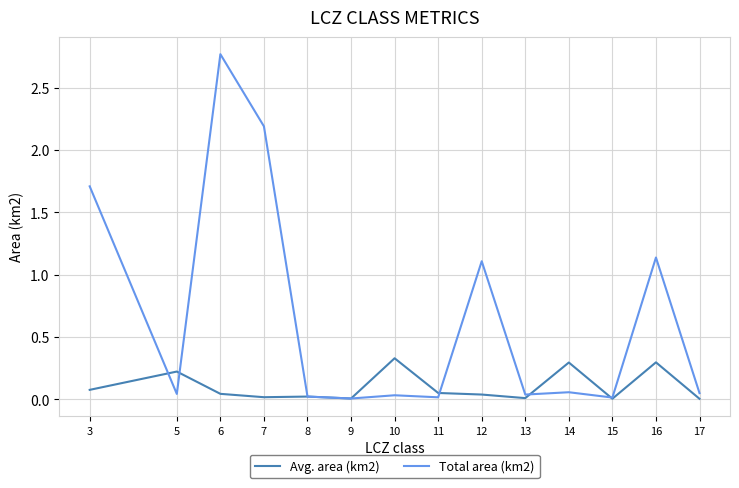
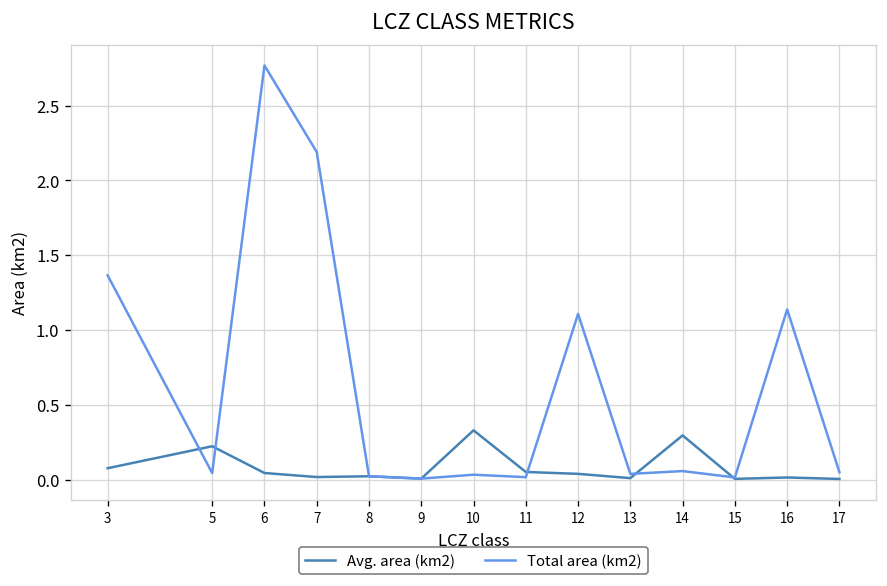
Total area (km2), 3: 1.71 -> 1.36
Avg. area (km2), 16: 0.30 -> 0.01
